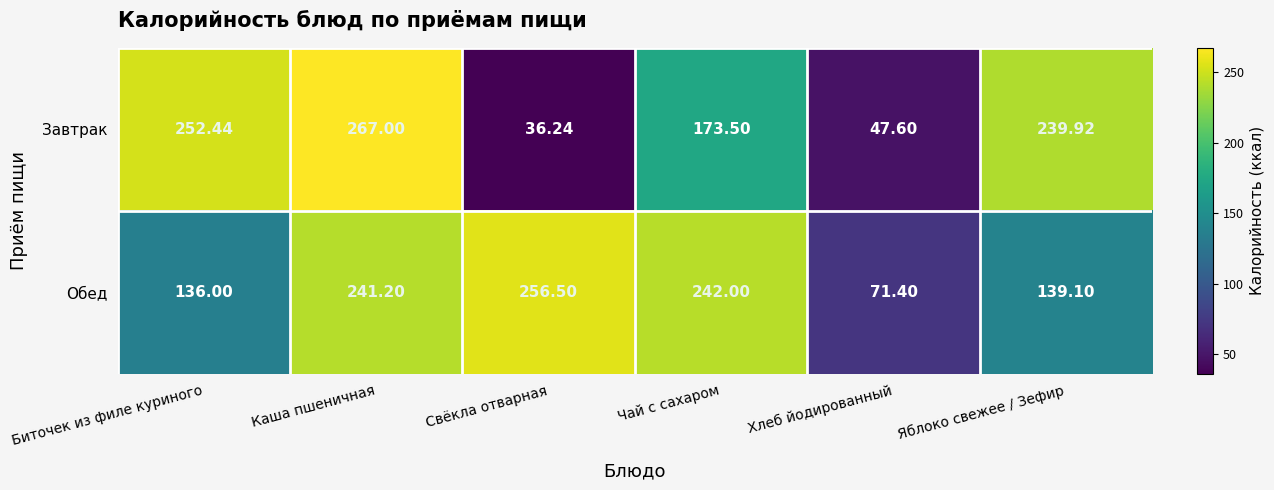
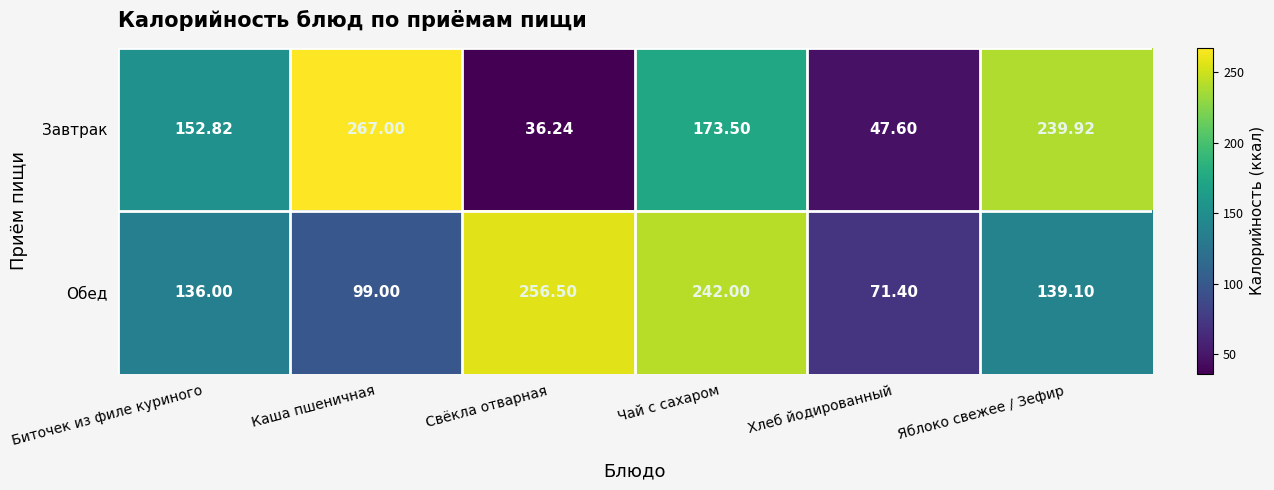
Завтрак, Биточек из филе куриного: 252.44 -> 152.82
Обед, Каша пшеничная: 241.20 -> 99.00
